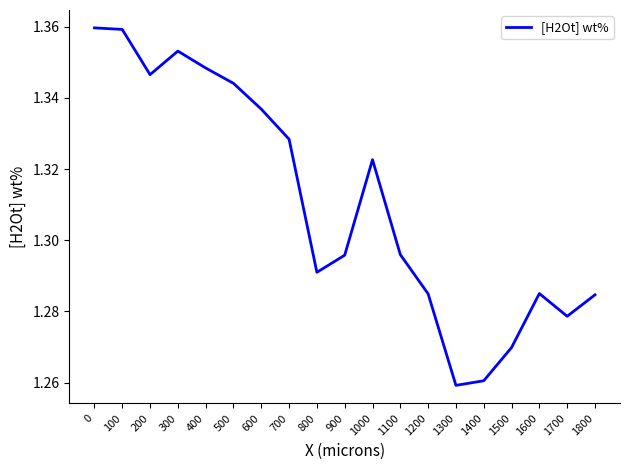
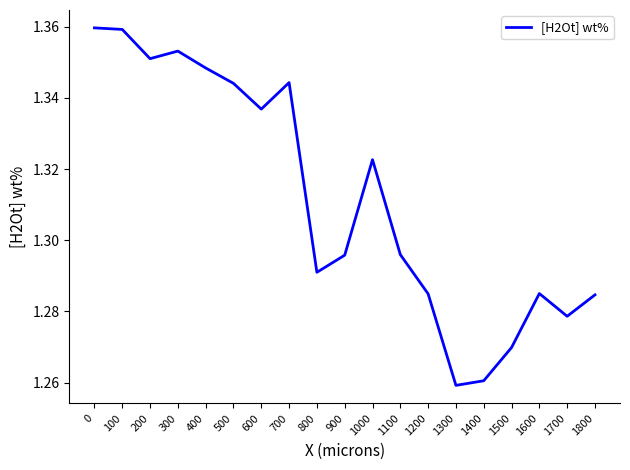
200: 1.346 -> 1.351
700: 1.328 -> 1.344
